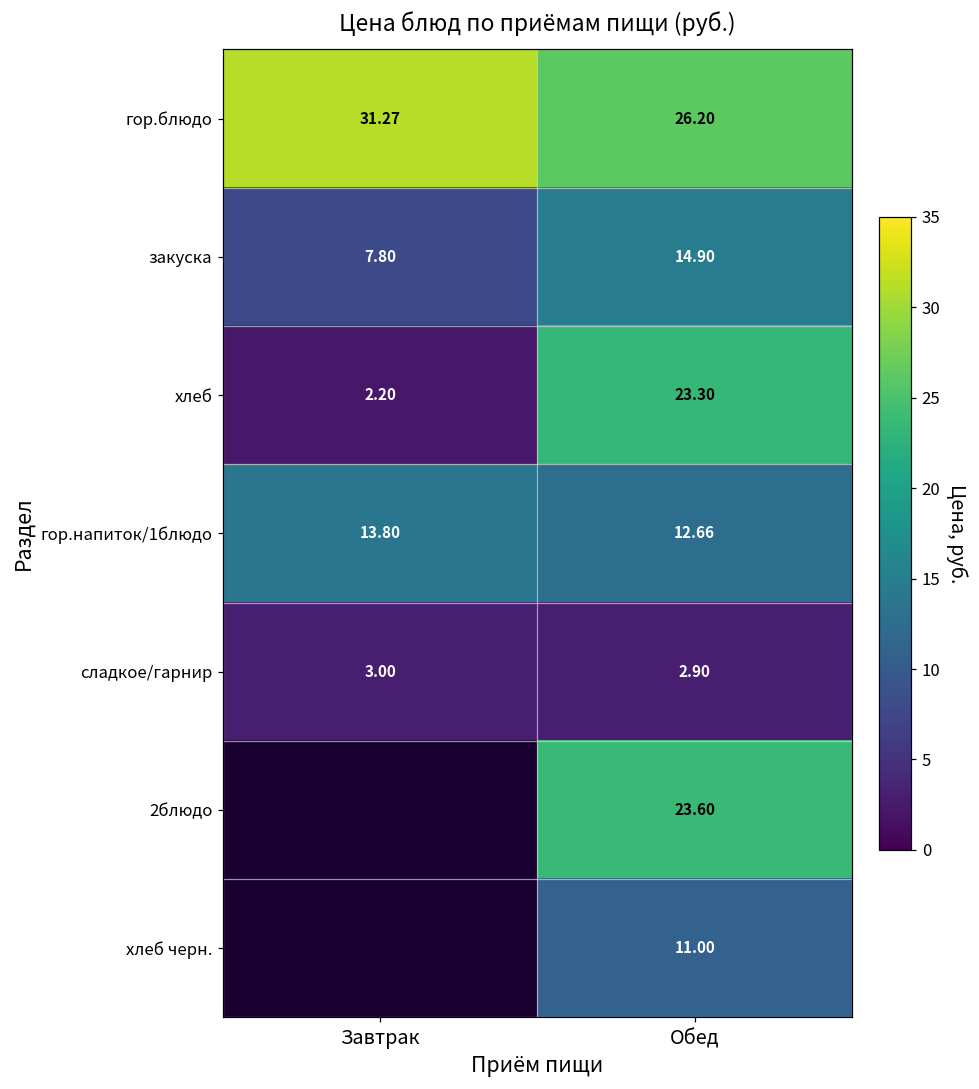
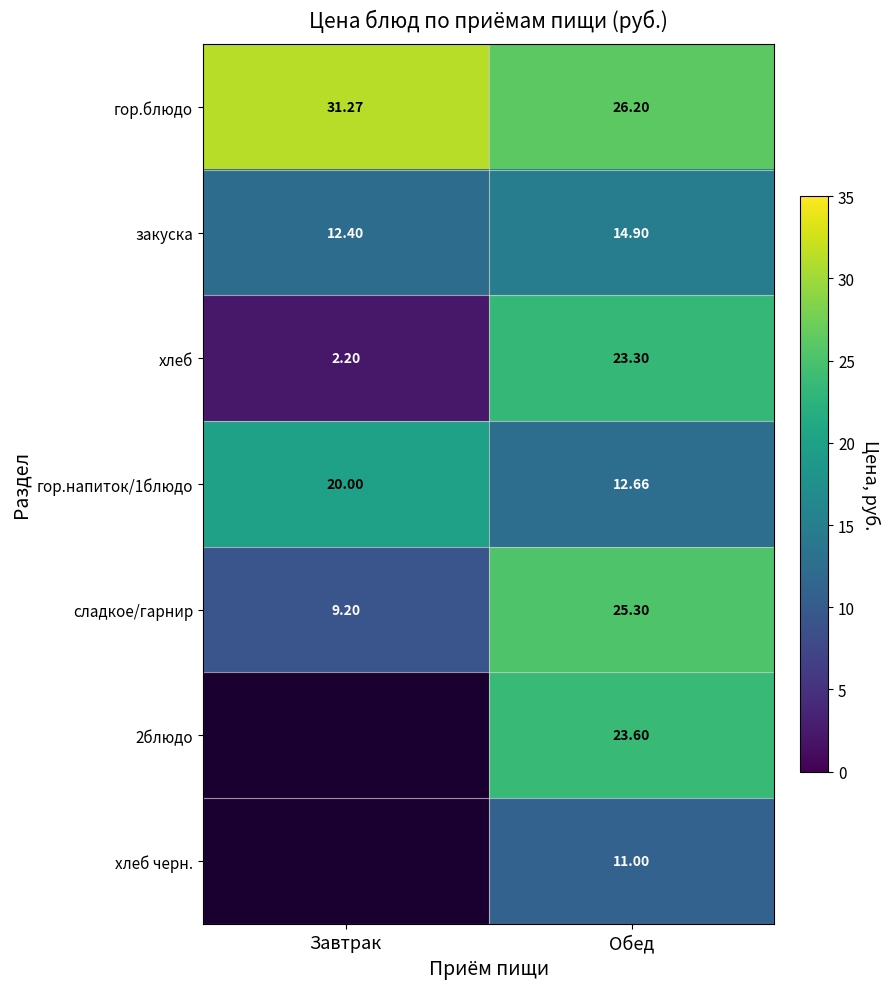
закуска, Завтрак: 7.80 -> 12.40
гор.напиток/1блюдо, Завтрак: 13.80 -> 20.00
сладкое/гарнир, Завтрак: 3.00 -> 9.20
сладкое/гарнир, Обед: 2.90 -> 25.30
